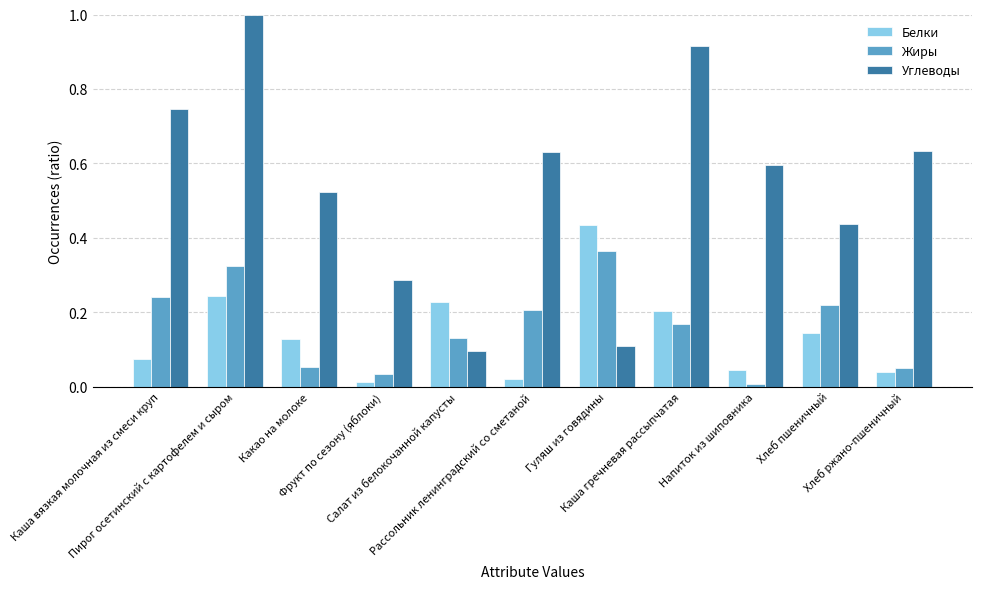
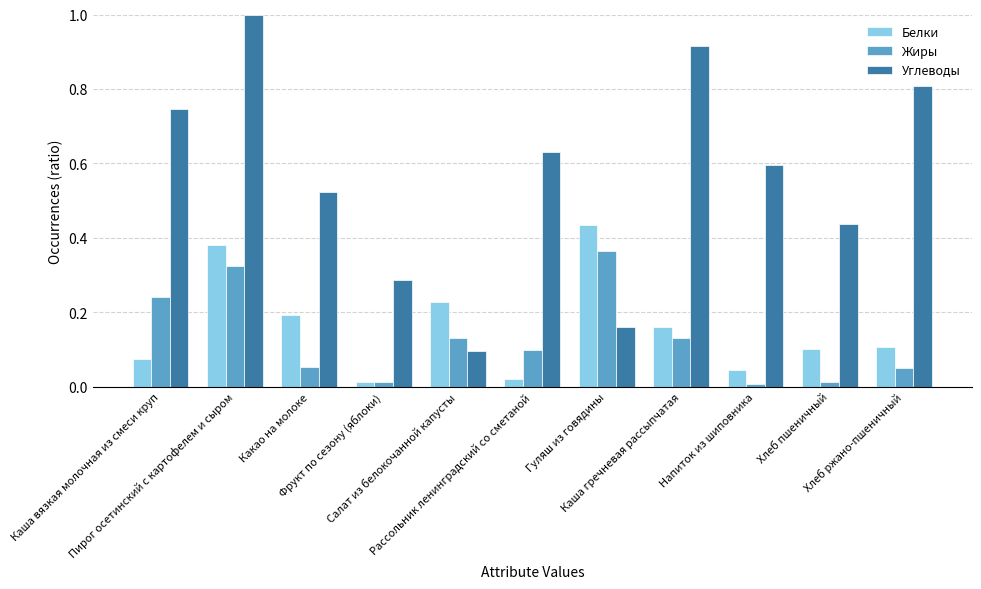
Белки, Пирог осетинский с картофелем и сыром: 0.24 -> 0.38
Белки, Какао на молоке: 0.13 -> 0.19
Жиры, Фрукт по сезону (яблоки): 0.04 -> 0.01
Жиры, Рассольник ленинградский со сметаной: 0.20 -> 0.10
Углеводы, Гуляш из говядины: 0.11 -> 0.16
Белки, Каша гречневая рассыпчатая: 0.20 -> 0.16
Жиры, Каша гречневая рассыпчатая: 0.17 -> 0.13
Белки, Хлеб пшеничный: 0.14 -> 0.10
Жиры, Хлеб пшеничный: 0.22 -> 0.01
Белки, Хлеб ржано-пшеничный: 0.04 -> 0.11
Углеводы, Хлеб ржано-пшеничный: 0.63 -> 0.81
